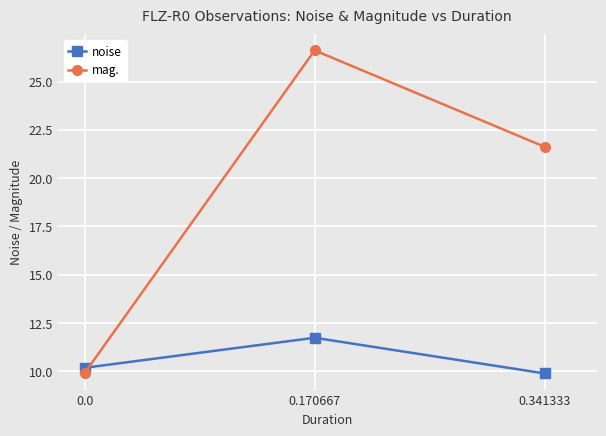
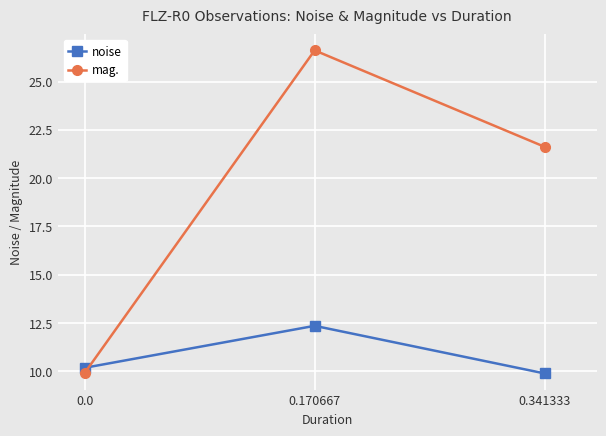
noise, 0.170667: 11.7 -> 12.3
